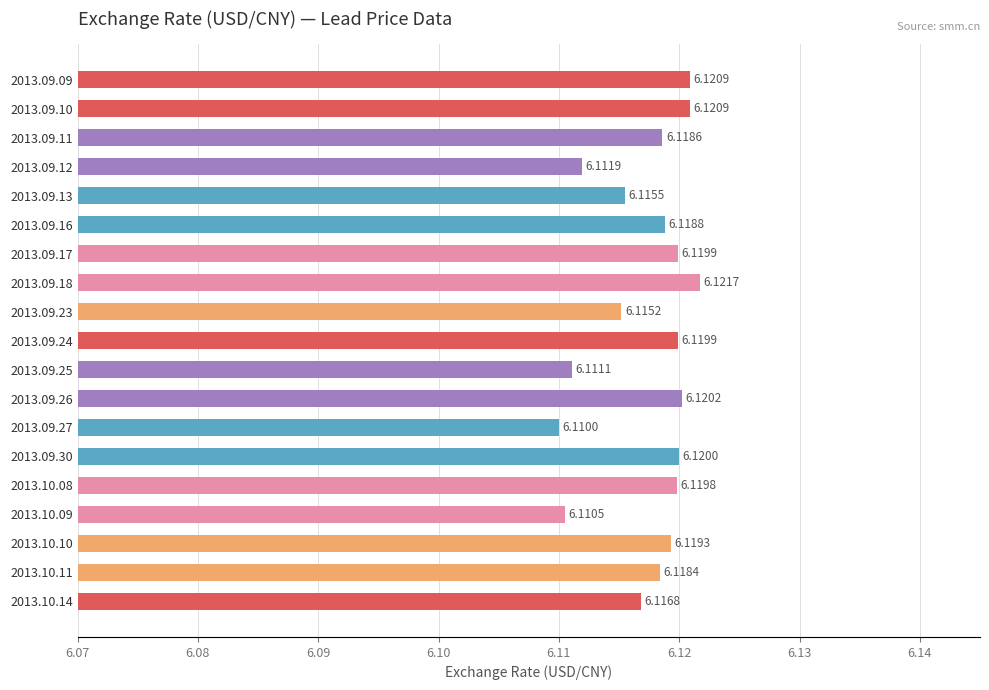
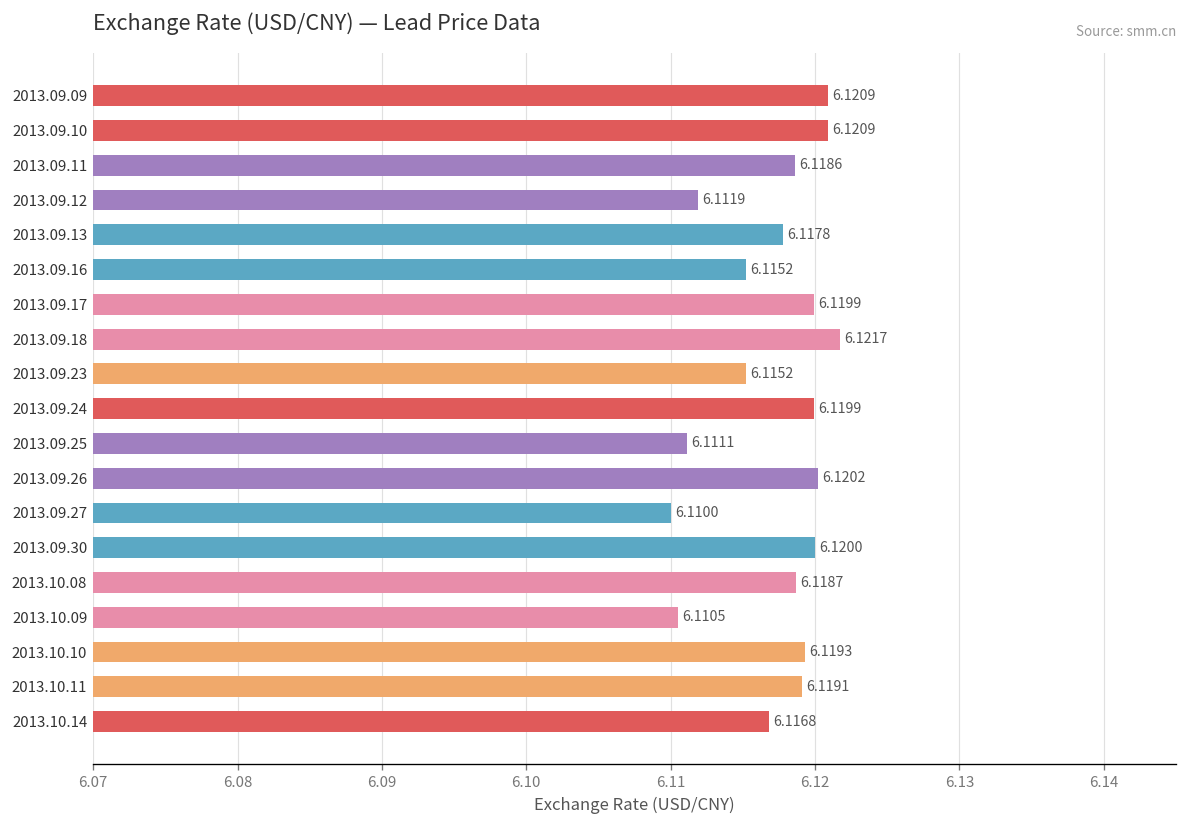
2013.09.13: 6.1155 -> 6.1178
2013.09.16: 6.1188 -> 6.1152
2013.10.08: 6.1198 -> 6.1187
2013.10.11: 6.1184 -> 6.1191
